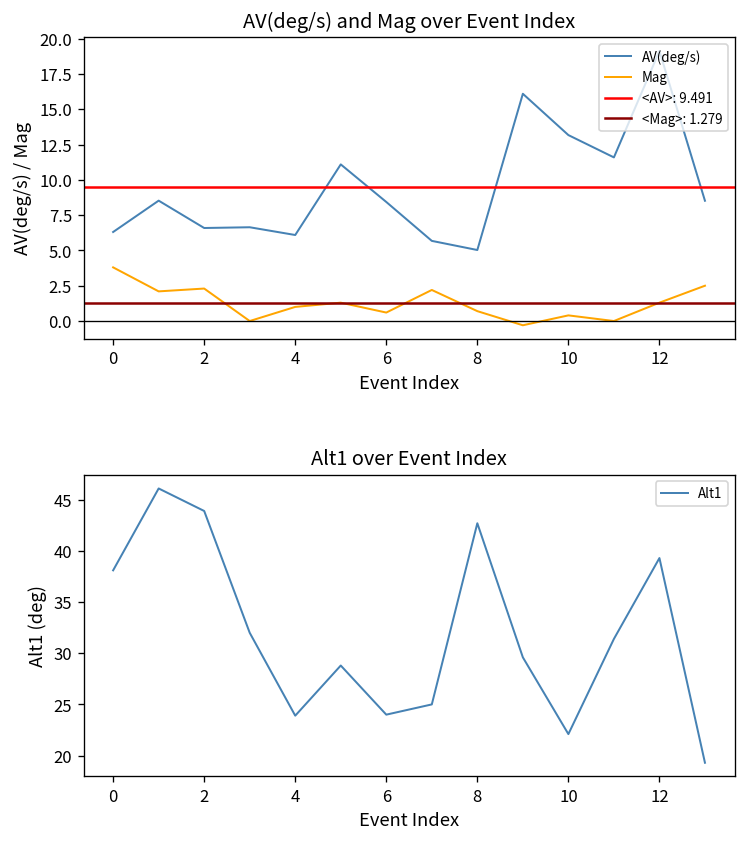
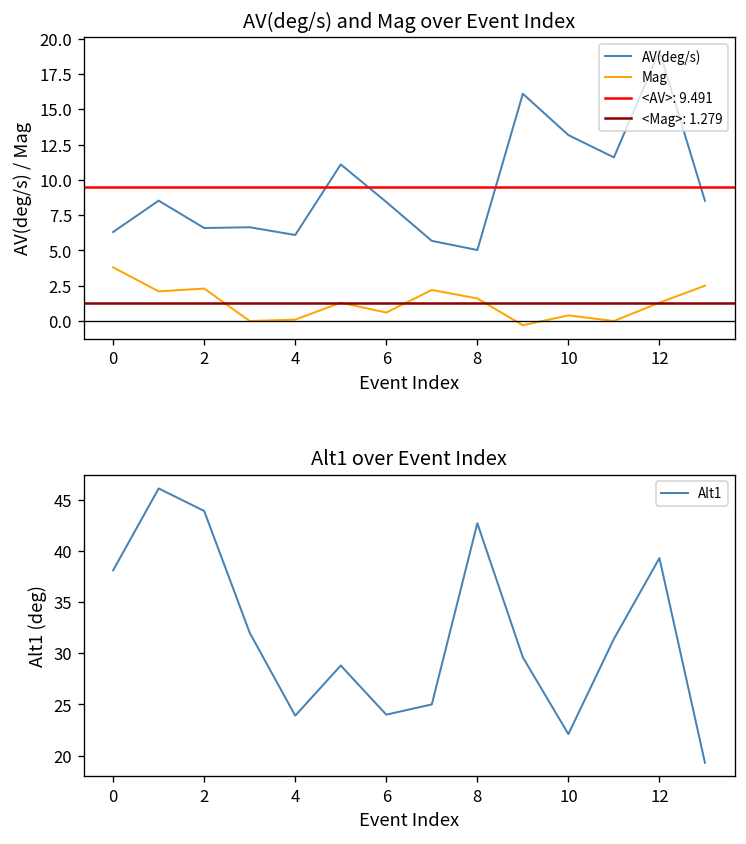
AV(deg/s) and Mag over Event Index, Mag, 4: 1.0 -> 0.1
AV(deg/s) and Mag over Event Index, Mag, 8: 0.7 -> 1.6
